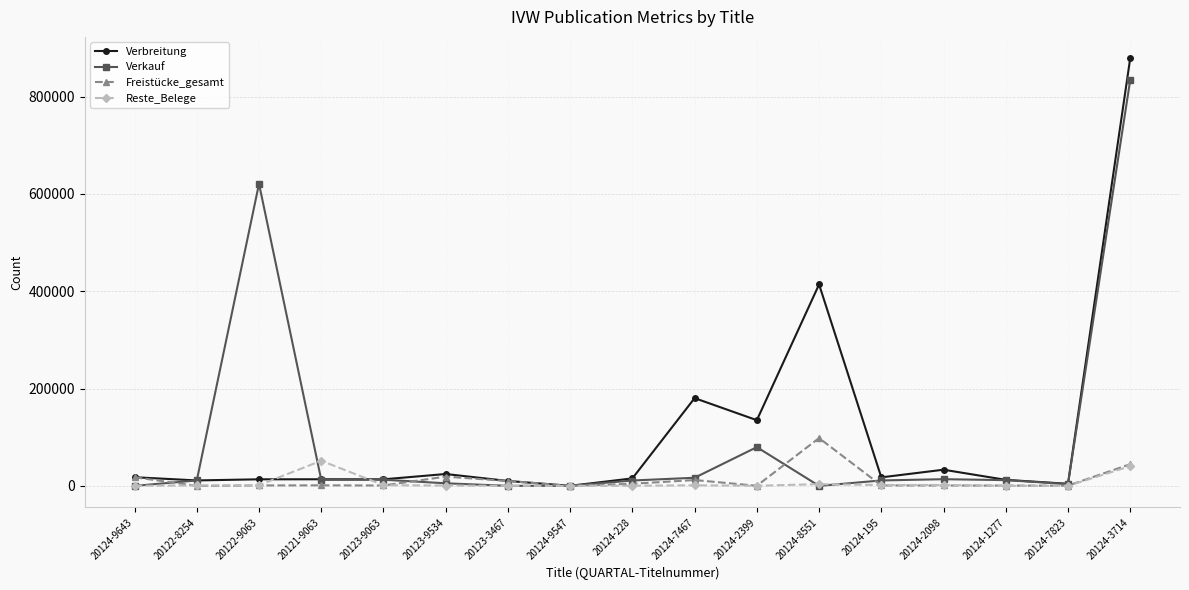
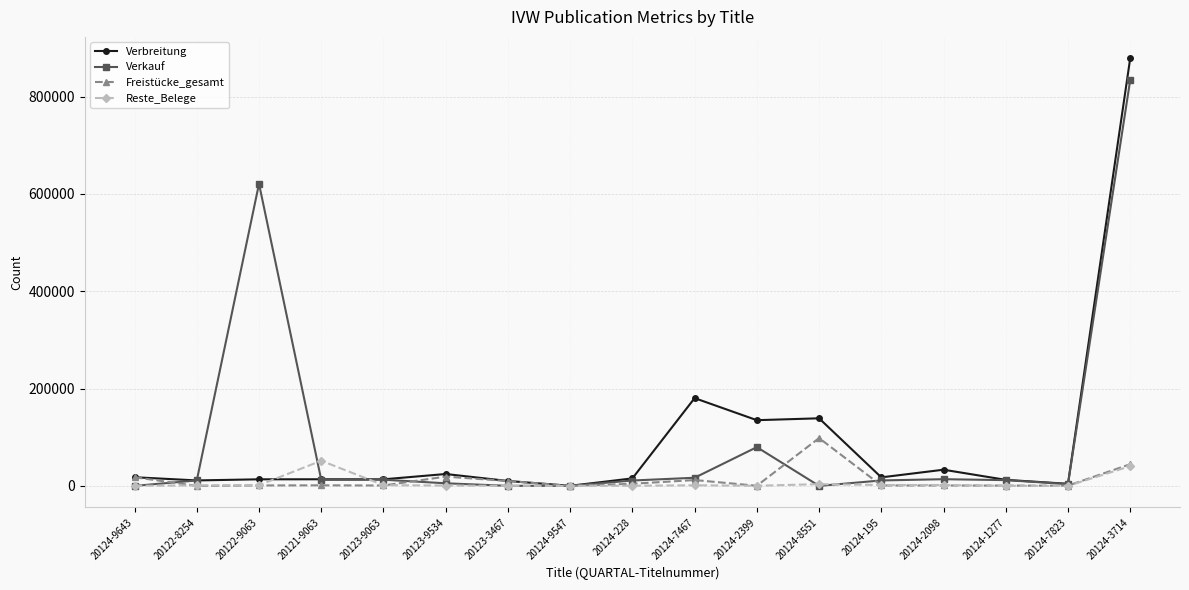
Verbreitung, 20124-8551: 410000 -> 140000
